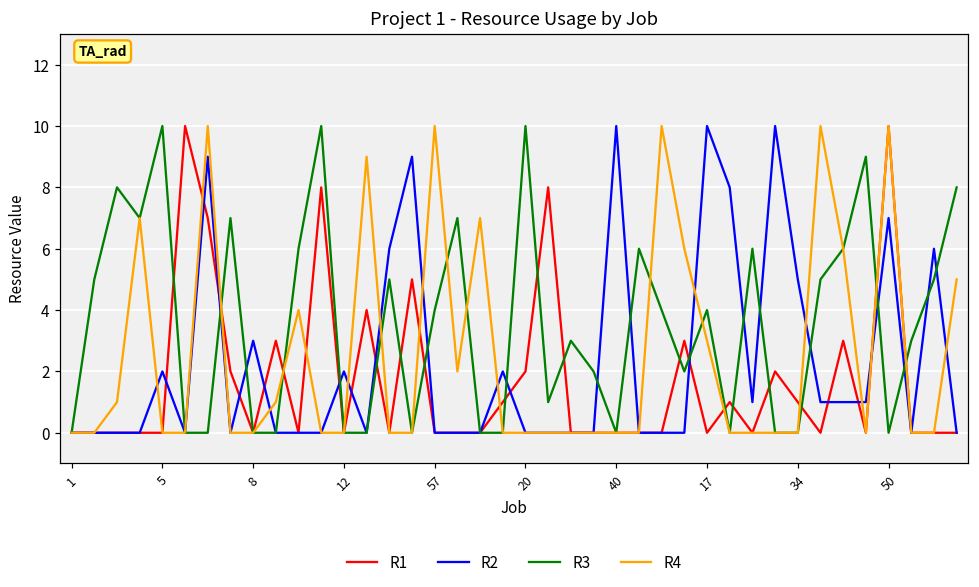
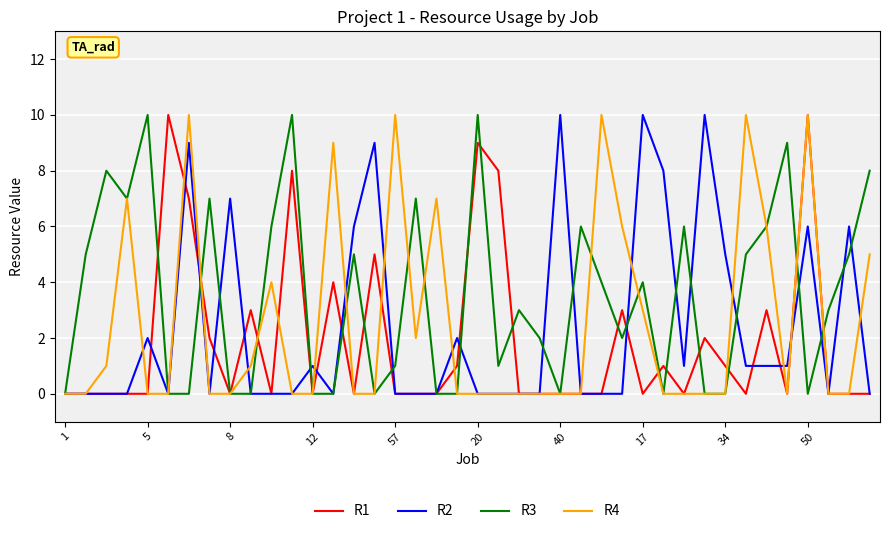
R2, 8: 3 -> 7
R2, 12: 2 -> 1
R3, 57: 4 -> 1
R1, 20: 2 -> 9
R2, 50: 7 -> 6
